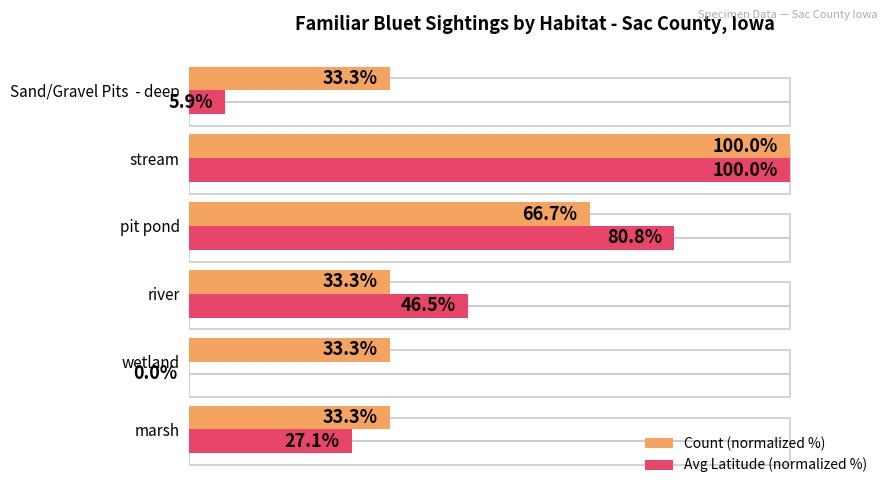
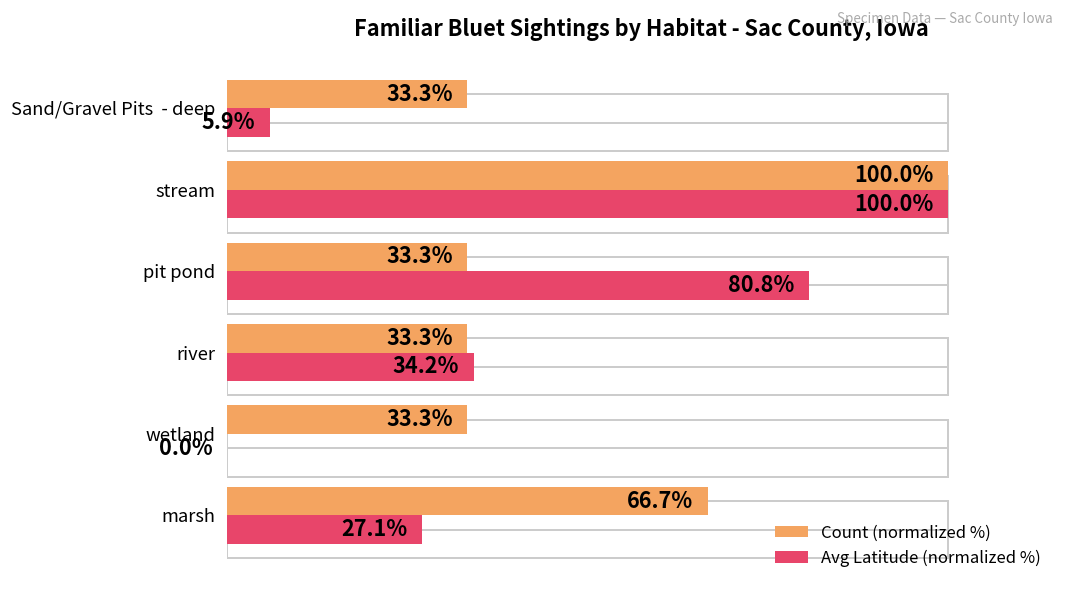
Count (normalized %), pit pond: 66.7% -> 33.3%
Avg Latitude (normalized %), river: 46.5% -> 34.2%
Count (normalized %), marsh: 33.3% -> 66.7%
